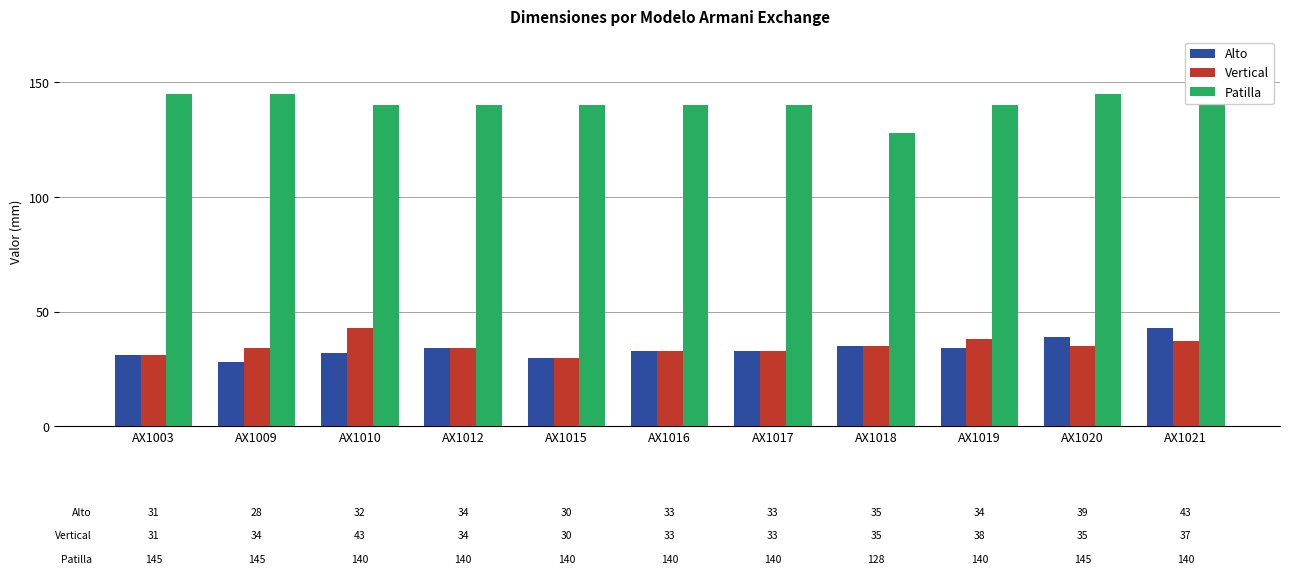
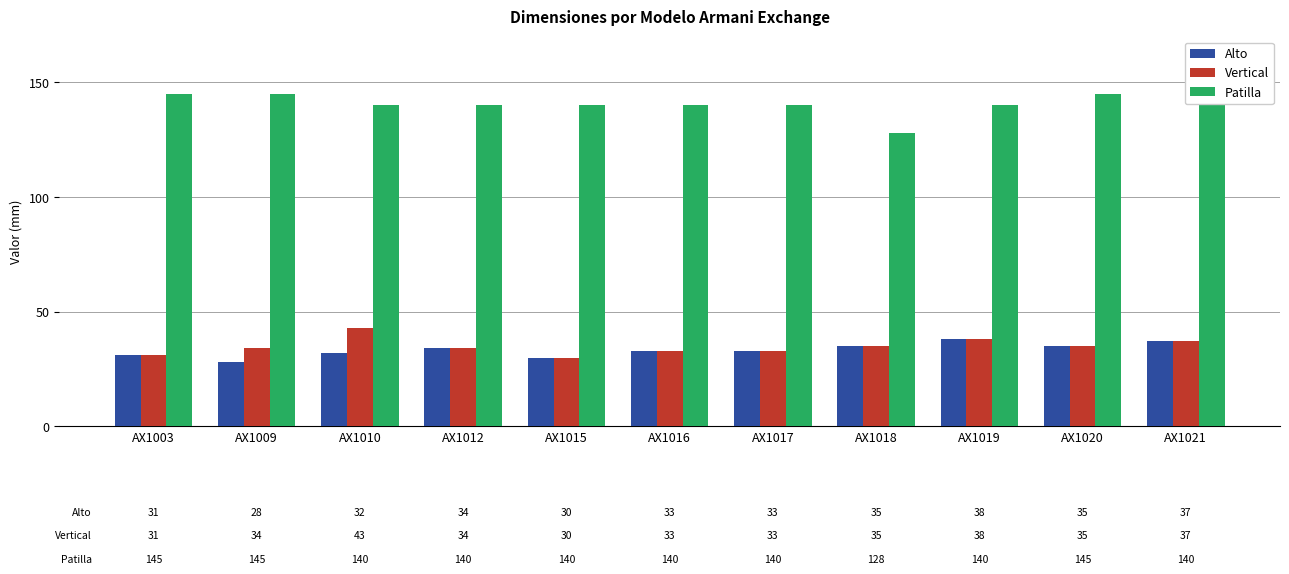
Alto, AX1019: 34 -> 38
Alto, AX1020: 39 -> 35
Alto, AX1021: 43 -> 37
